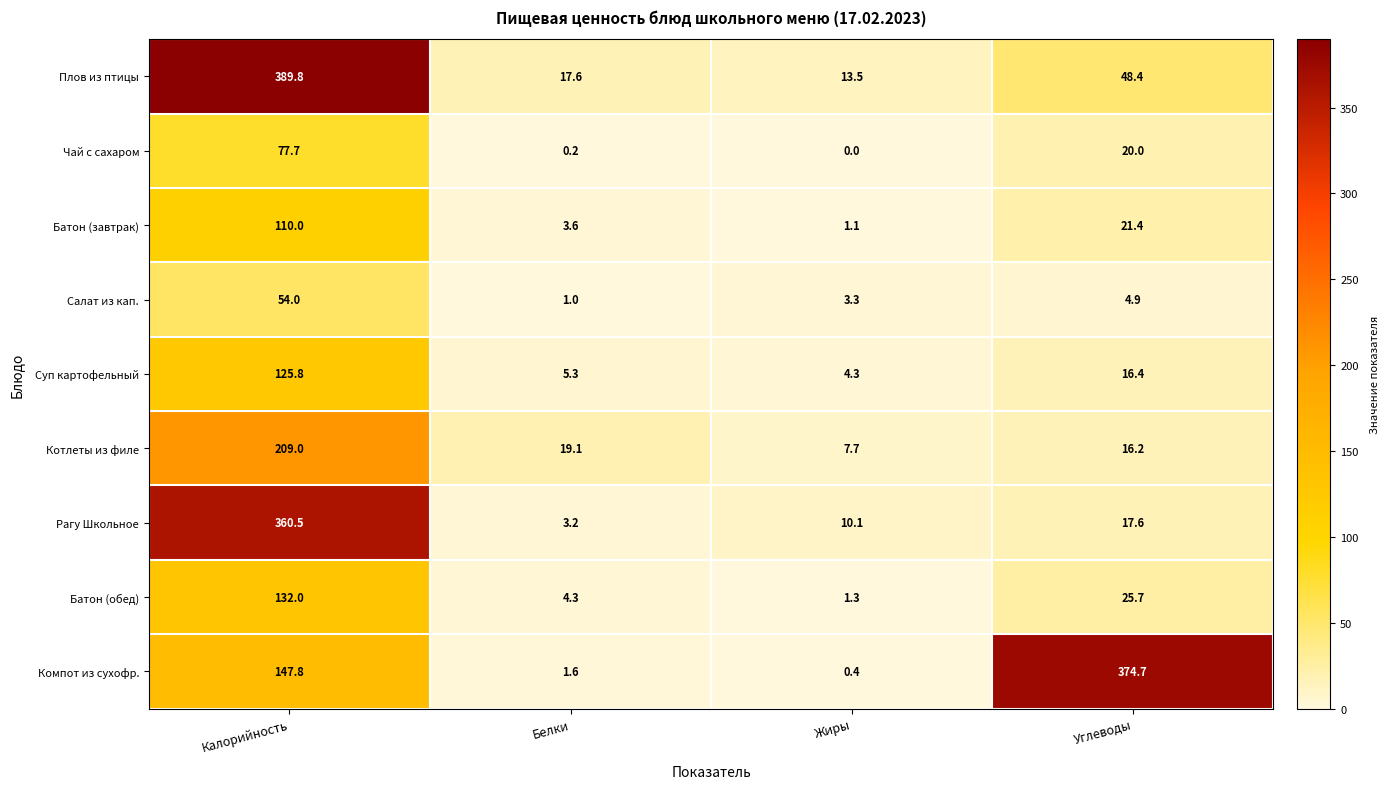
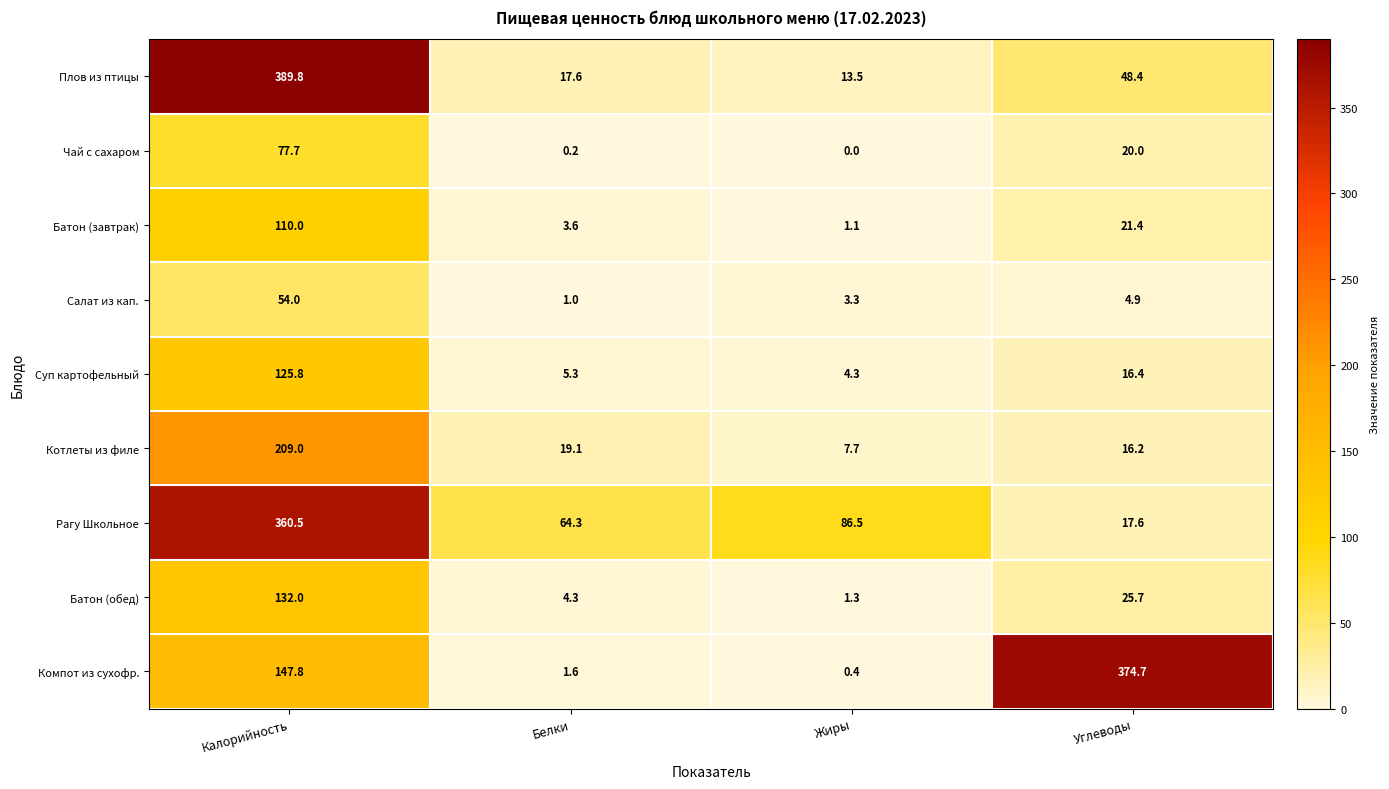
Рагу Школьное, Белки: 3.2 -> 64.3
Рагу Школьное, Жиры: 10.1 -> 86.5
